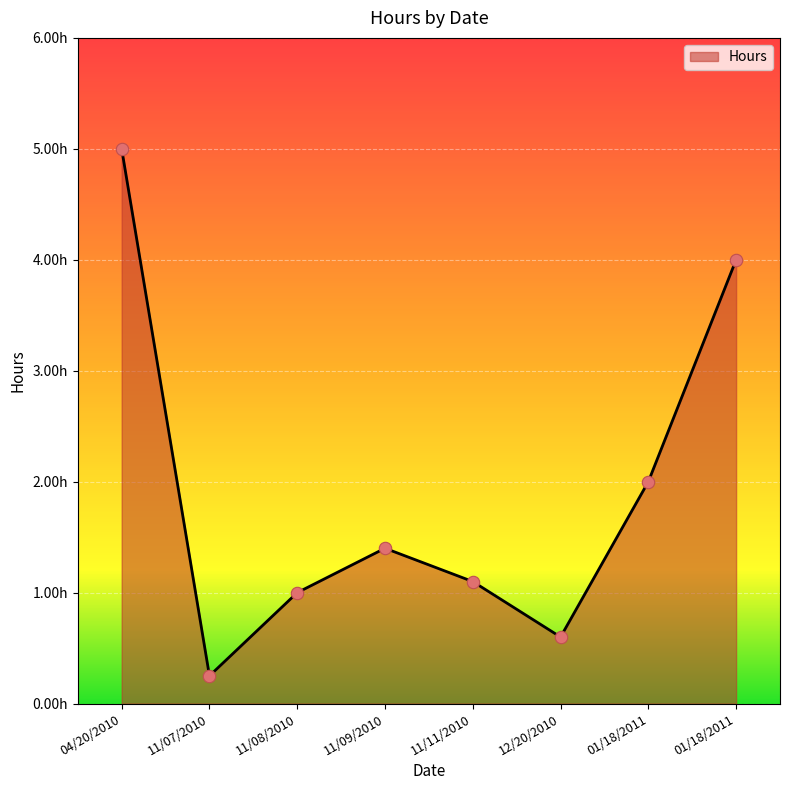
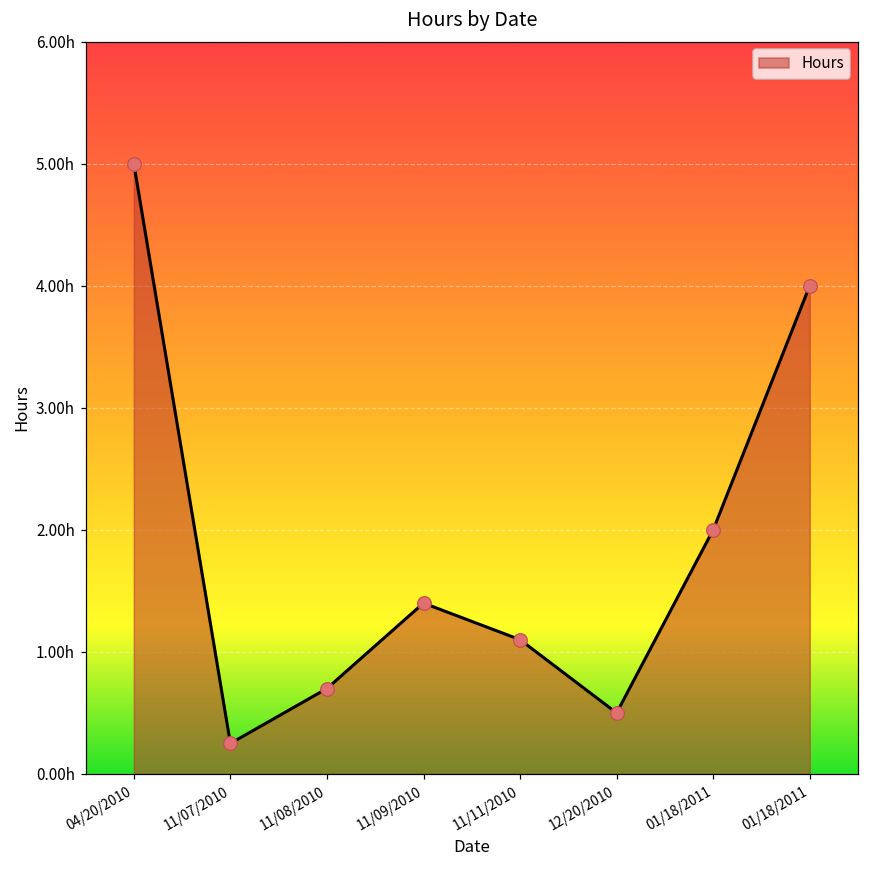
11/08/2010: 1.0h -> 0.7h
12/20/2010: 0.6h -> 0.5h
